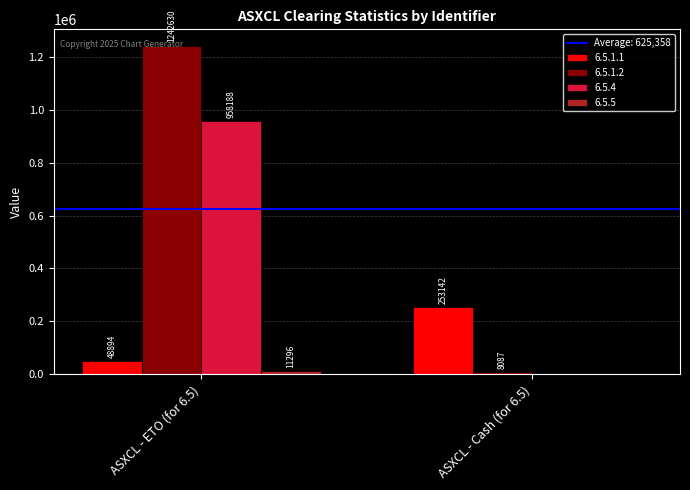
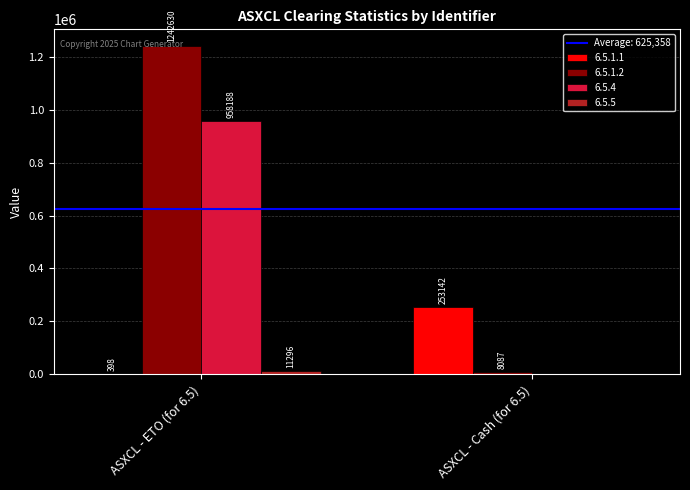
6.5.1.1, ASXCL - ETO (for 6.5): 48894 -> 398
